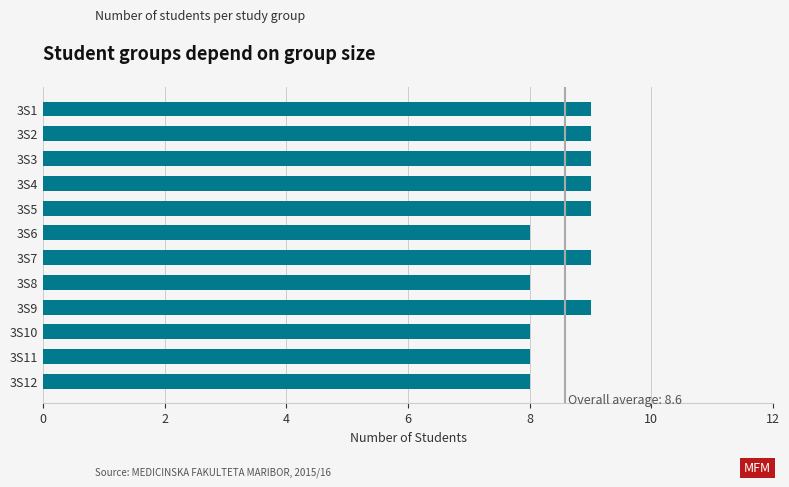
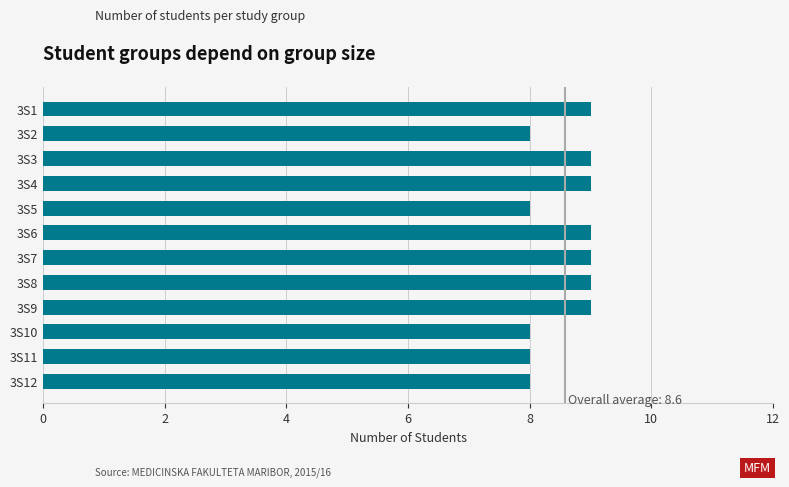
3S2: 9 -> 8
3S5: 9 -> 8
3S6: 8 -> 9
3S8: 8 -> 9
